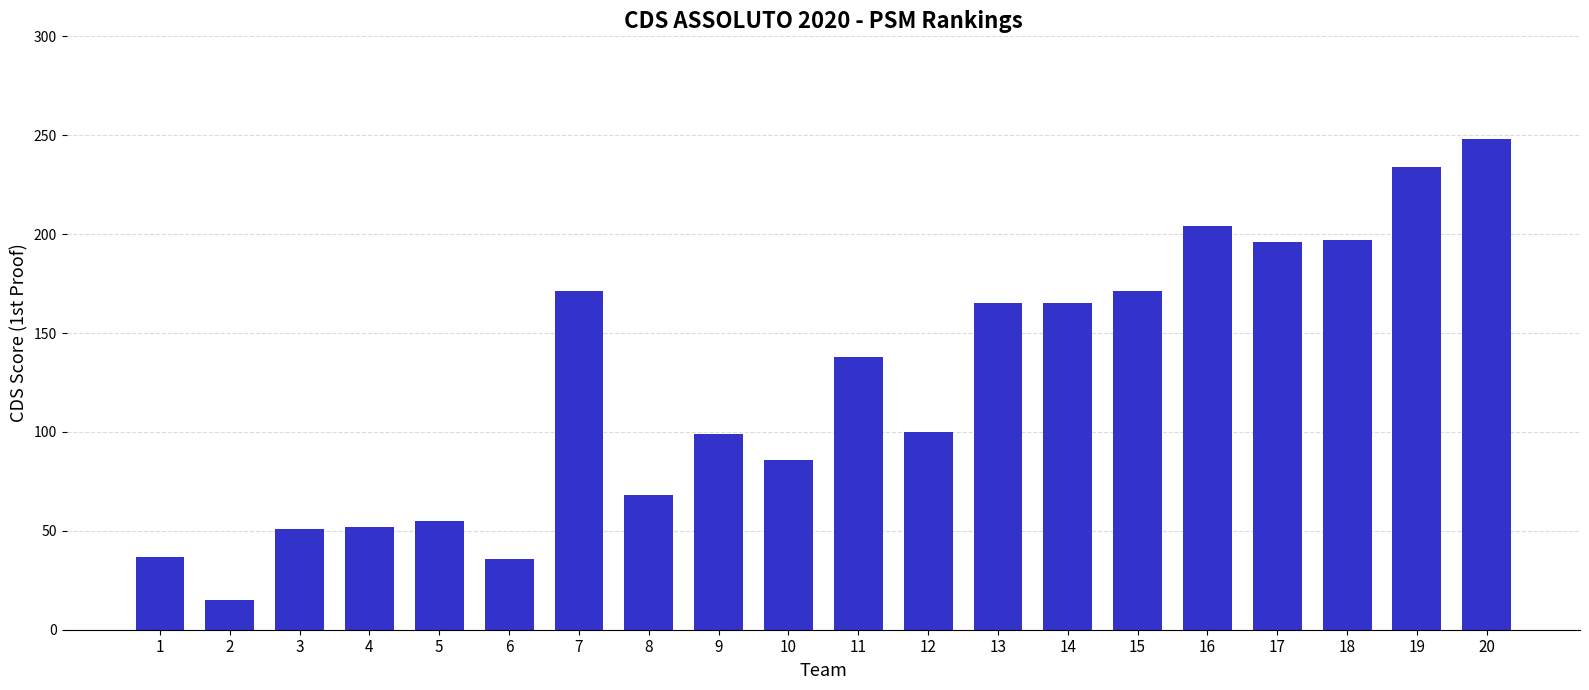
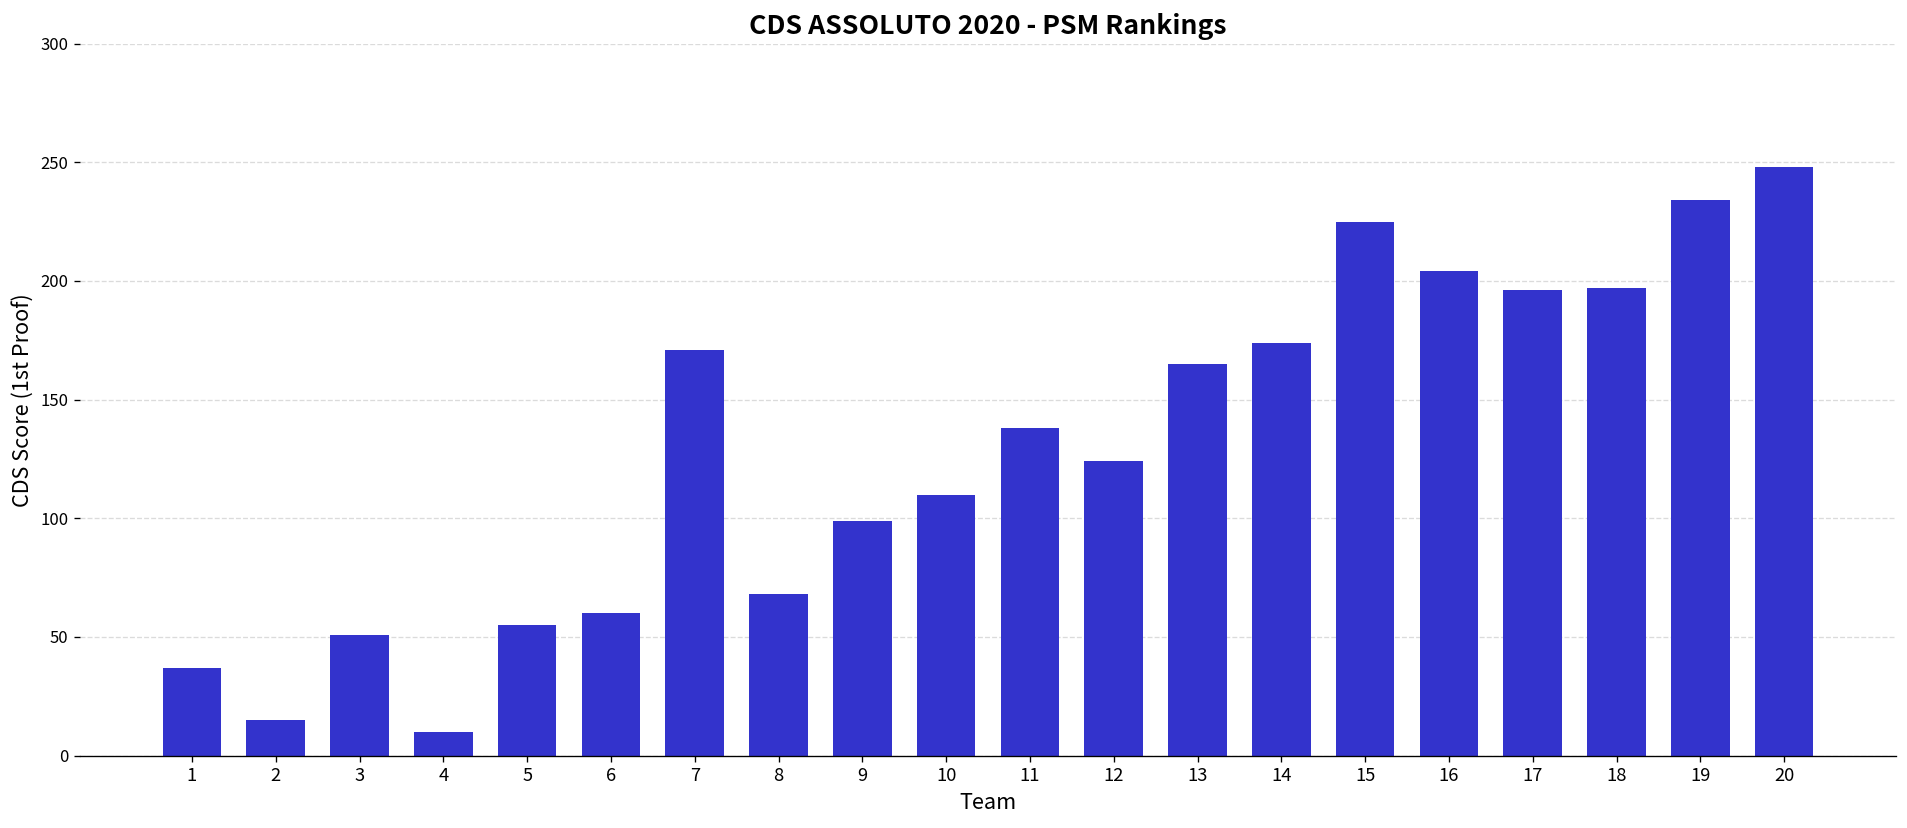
4: 52 -> 10
6: 36 -> 60
10: 86 -> 110
12: 100 -> 124
14: 165 -> 174
15: 171 -> 225
